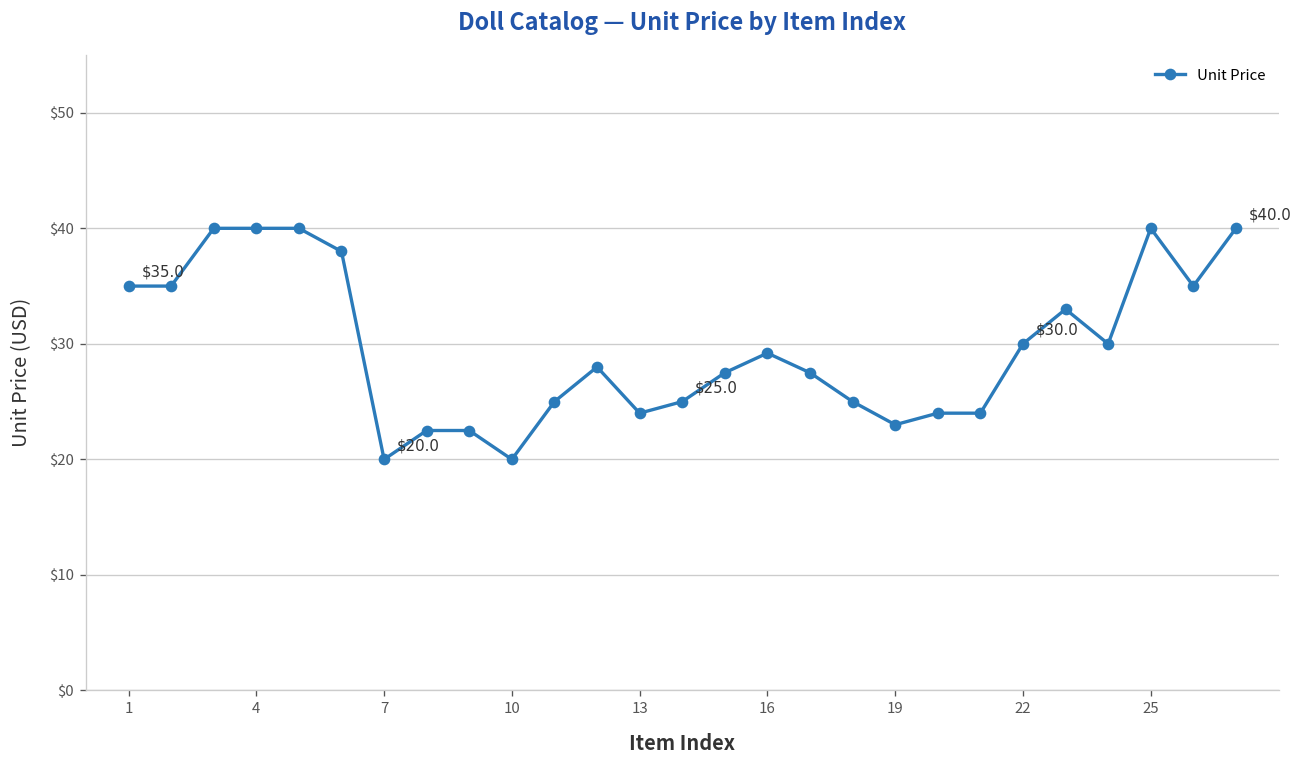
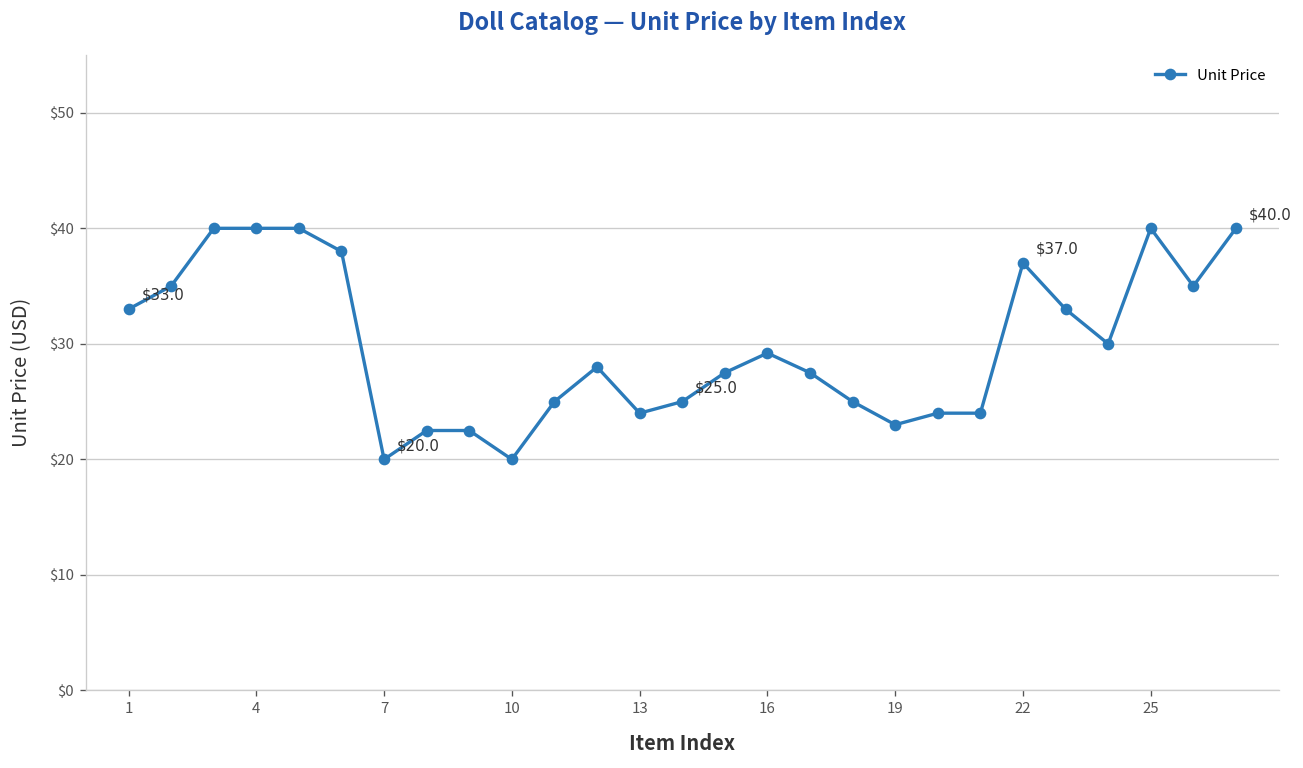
1: $35.0 -> $33.0
22: $30.0 -> $37.0
